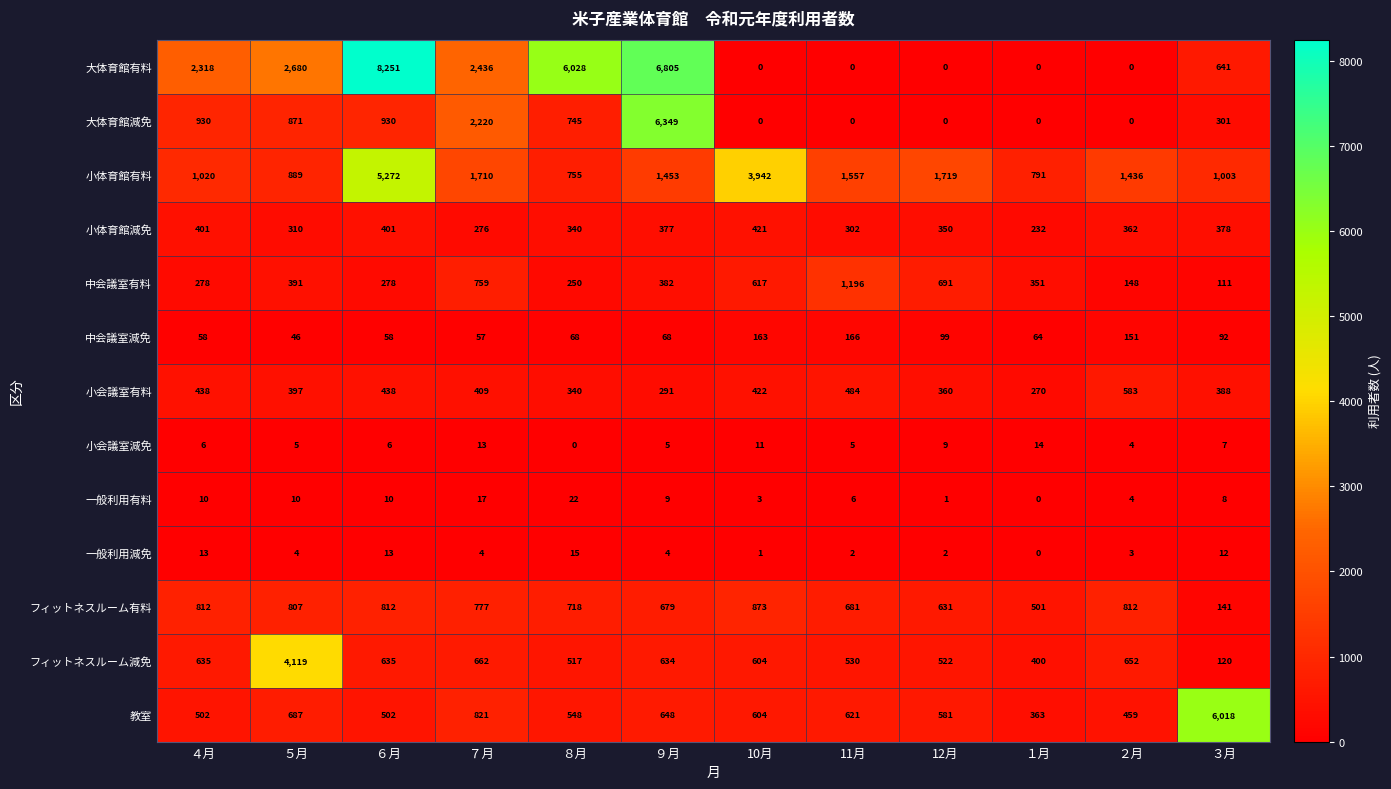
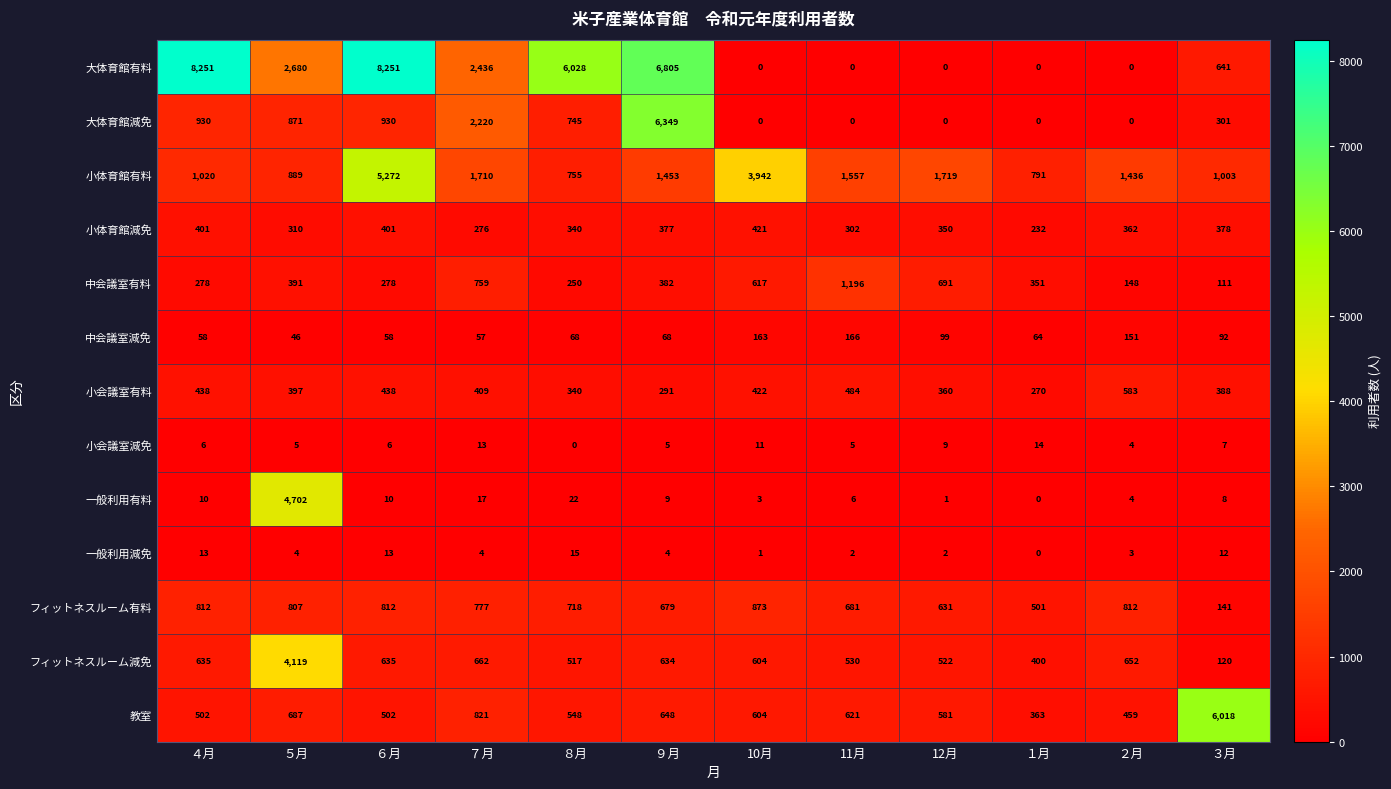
大体育館有料, ４月: 2,318 -> 8,251
一般利用有料, ５月: 10 -> 4,702
